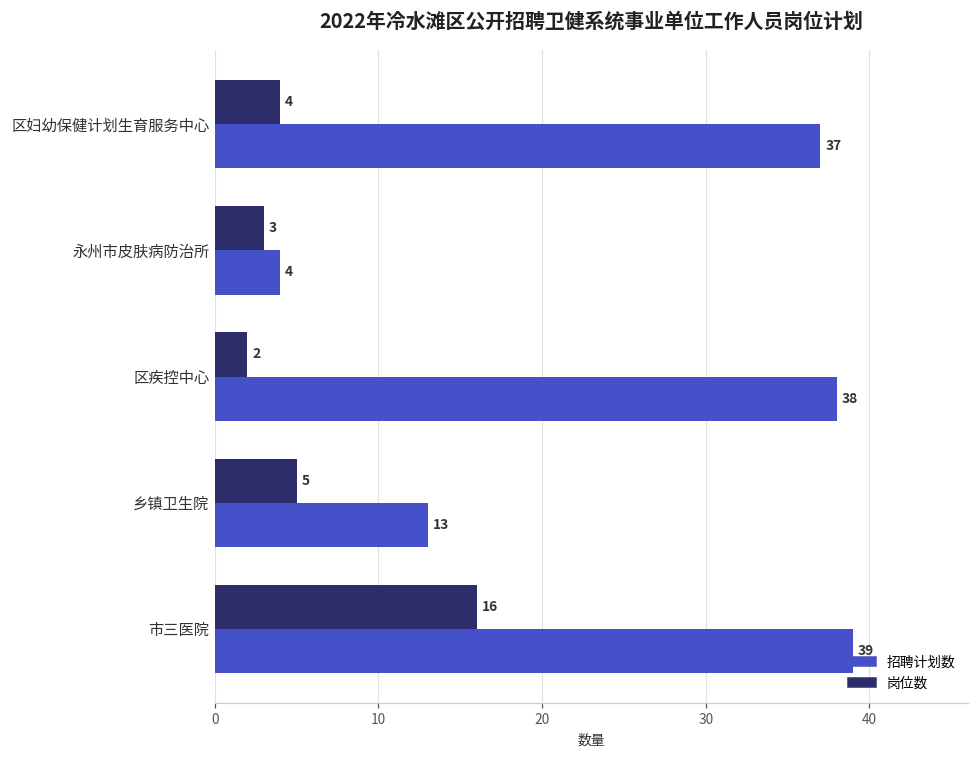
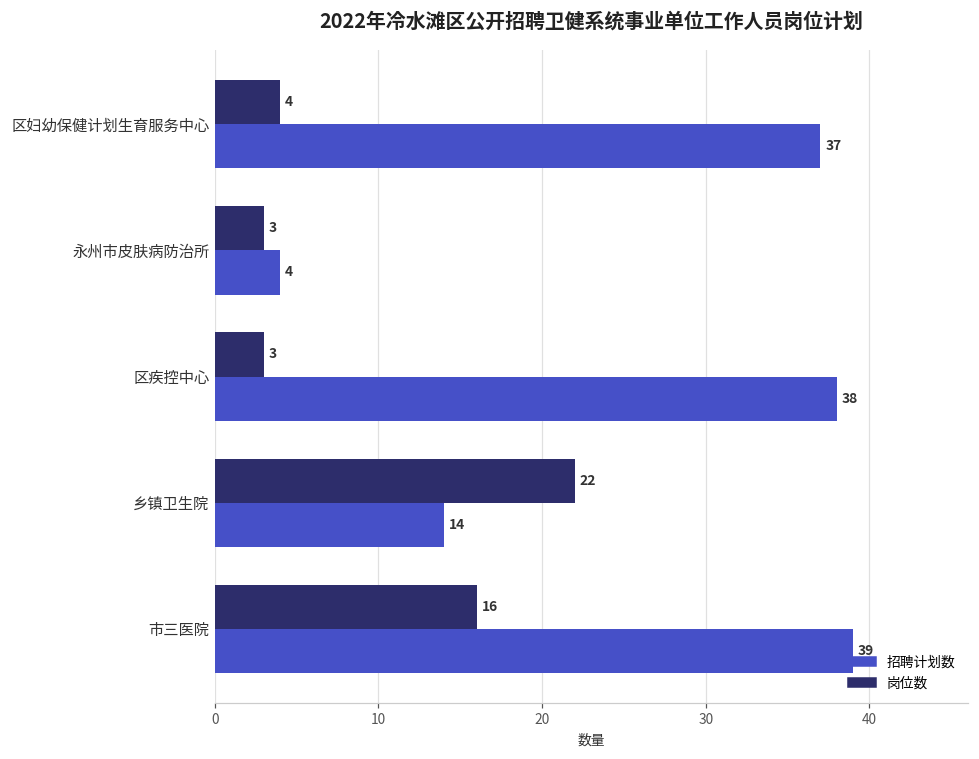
岗位数, 区疾控中心: 2 -> 3
岗位数, 乡镇卫生院: 5 -> 22
招聘计划数, 乡镇卫生院: 13 -> 14
